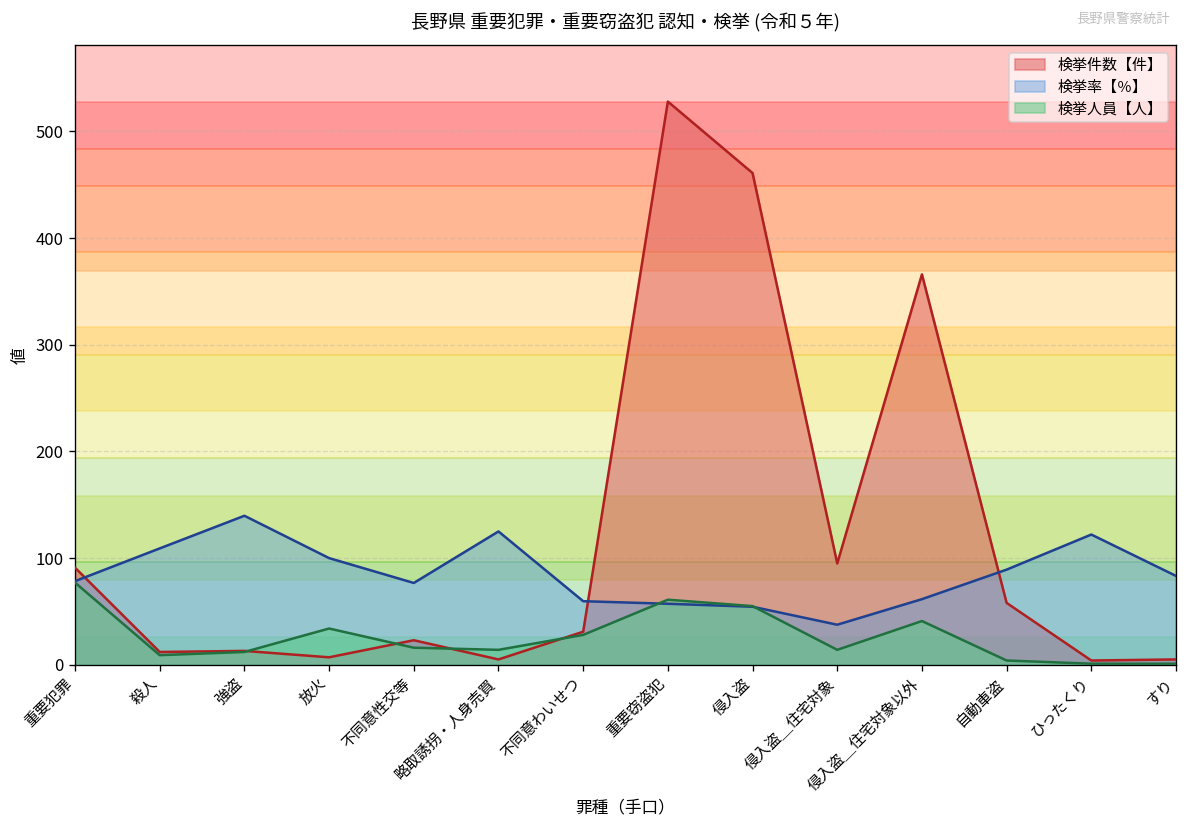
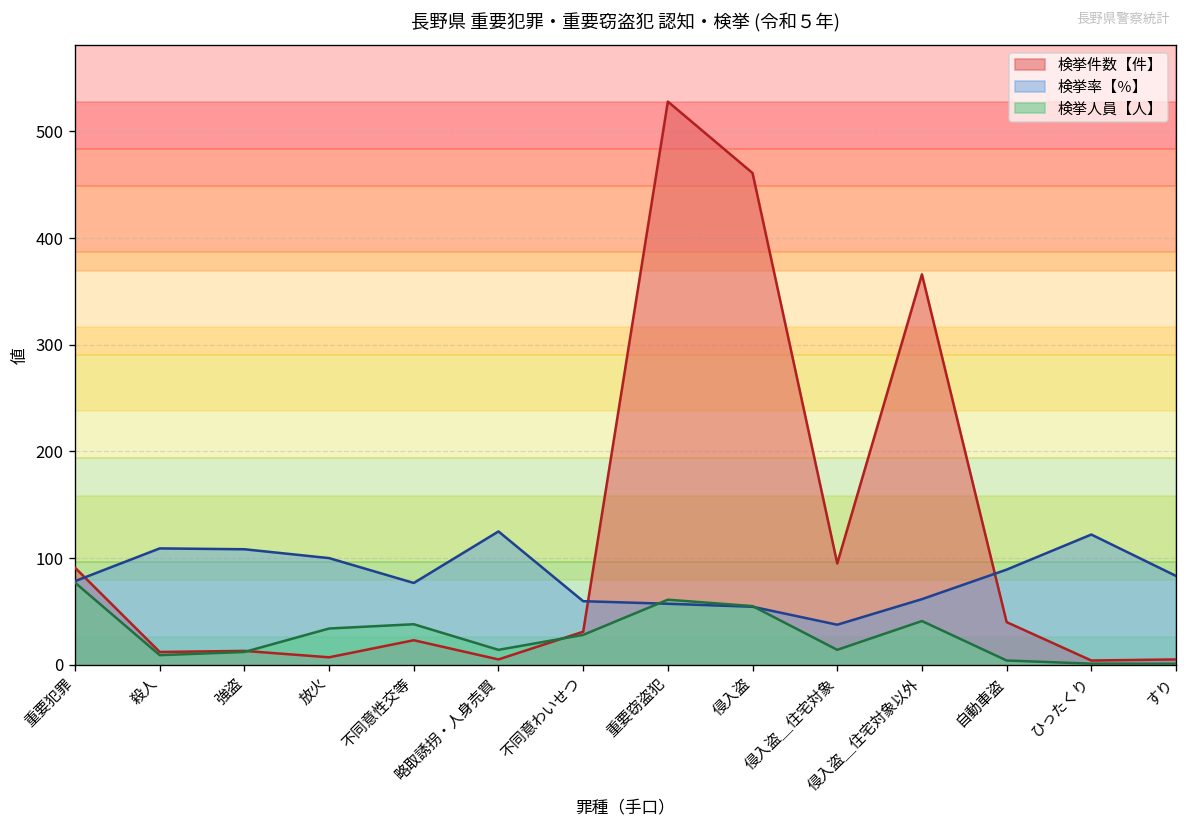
検挙率【％】, 強盗: 140 -> 110
検挙人員【人】, 不同意性交等: 20 -> 40
検挙件数【件】, 自動車盗: 60 -> 40
